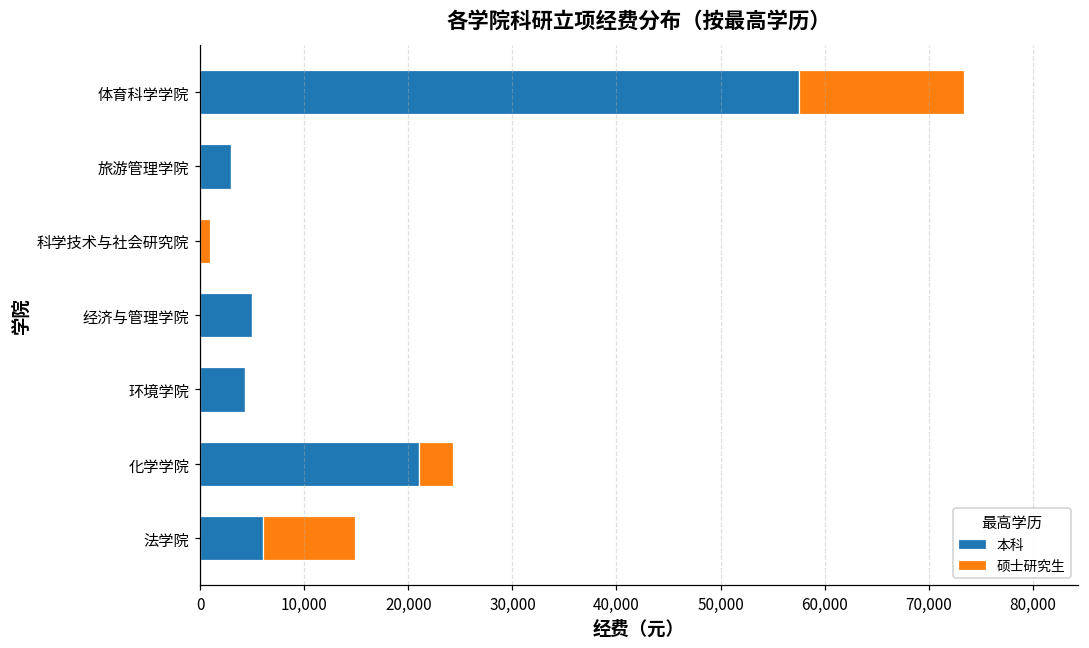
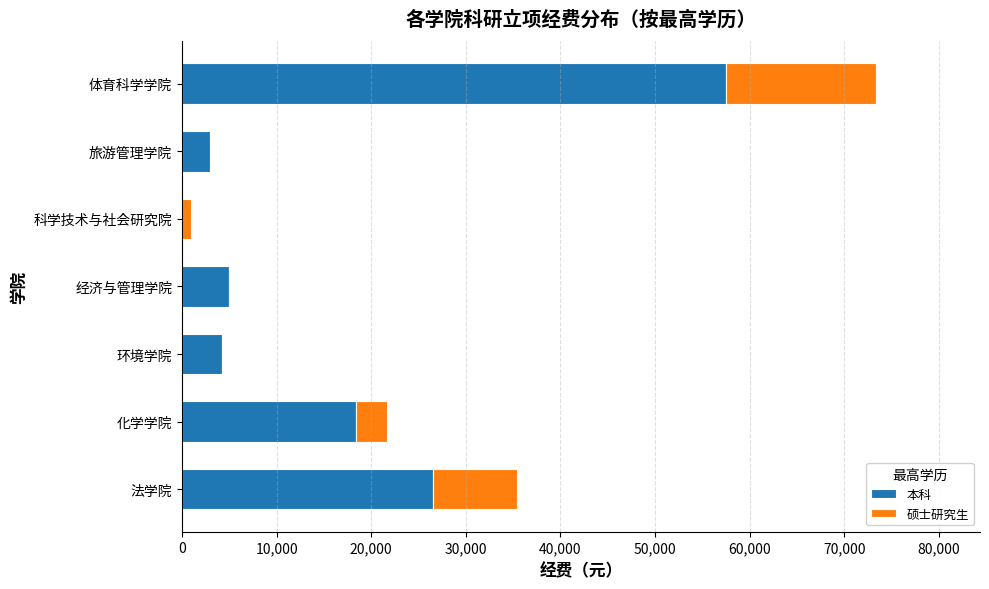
本科, 化学学院: 21,000 -> 18,000
本科, 法学院: 6,000 -> 27,000
